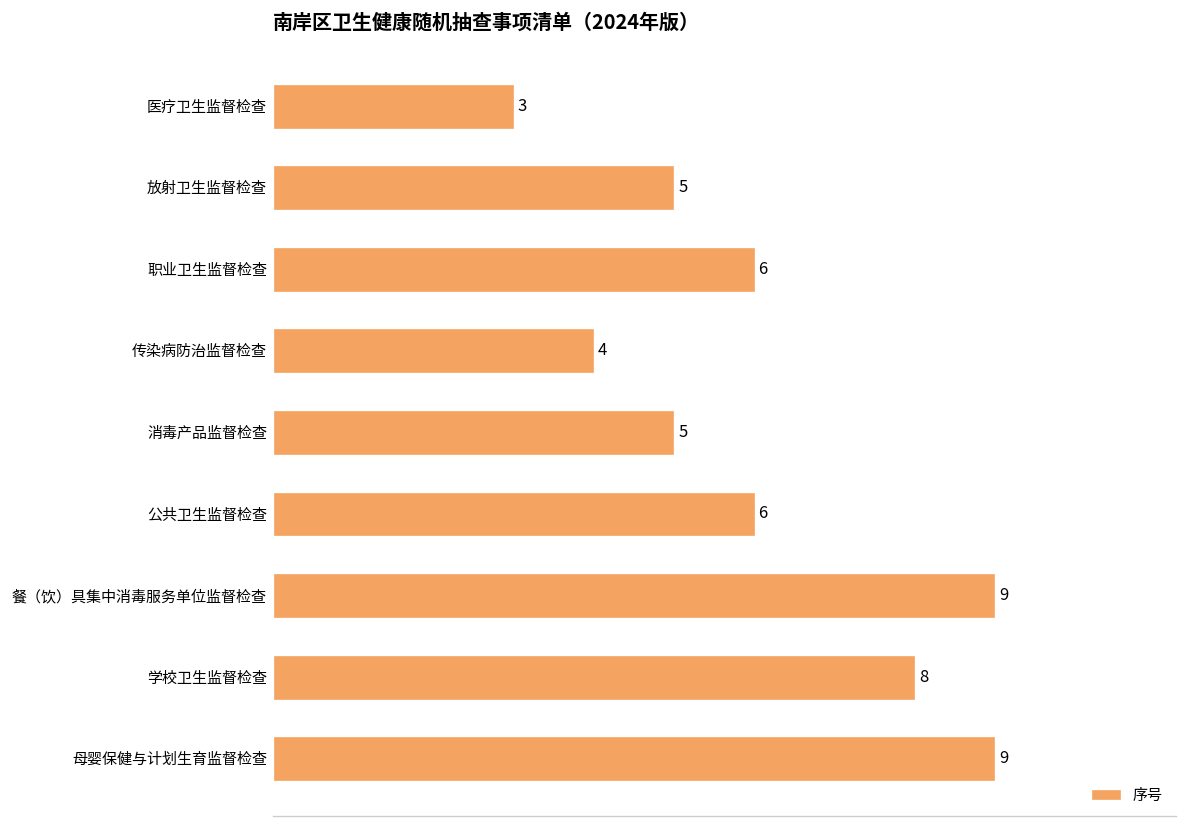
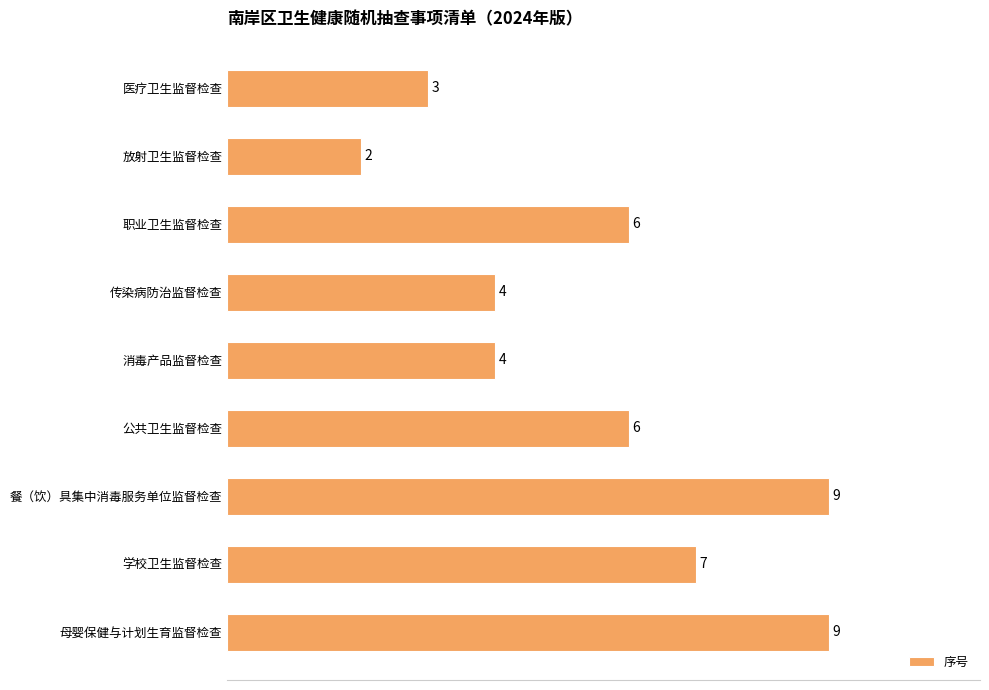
放射卫生监督检查: 5 -> 2
消毒产品监督检查: 5 -> 4
学校卫生监督检查: 8 -> 7
